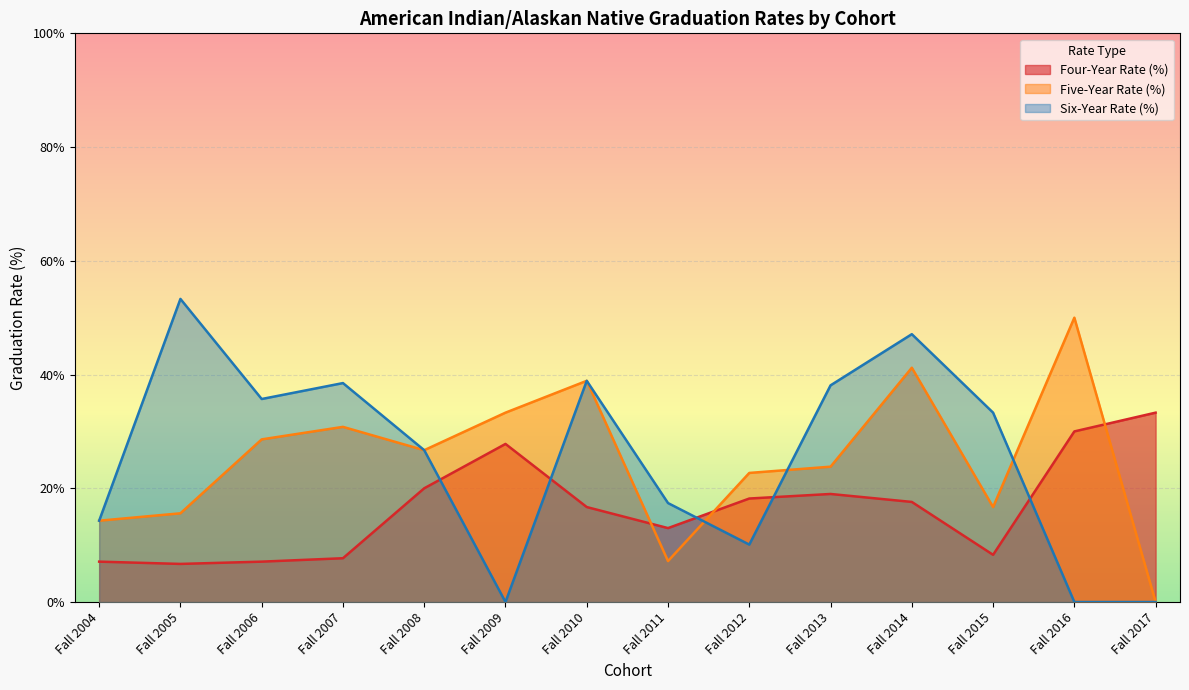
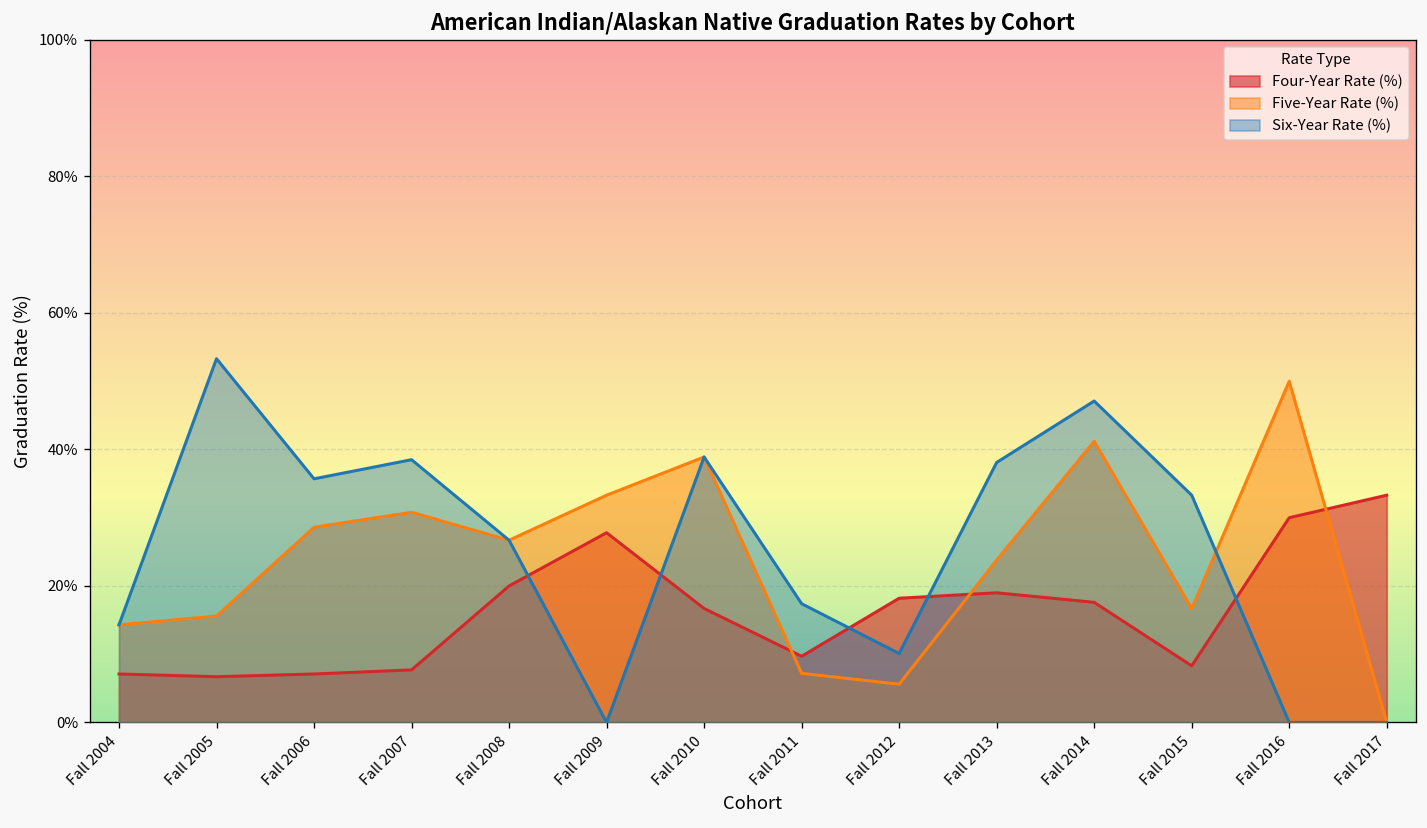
Four-Year Rate (%), Fall 2011: 13% -> 10%
Five-Year Rate (%), Fall 2012: 23% -> 6%
